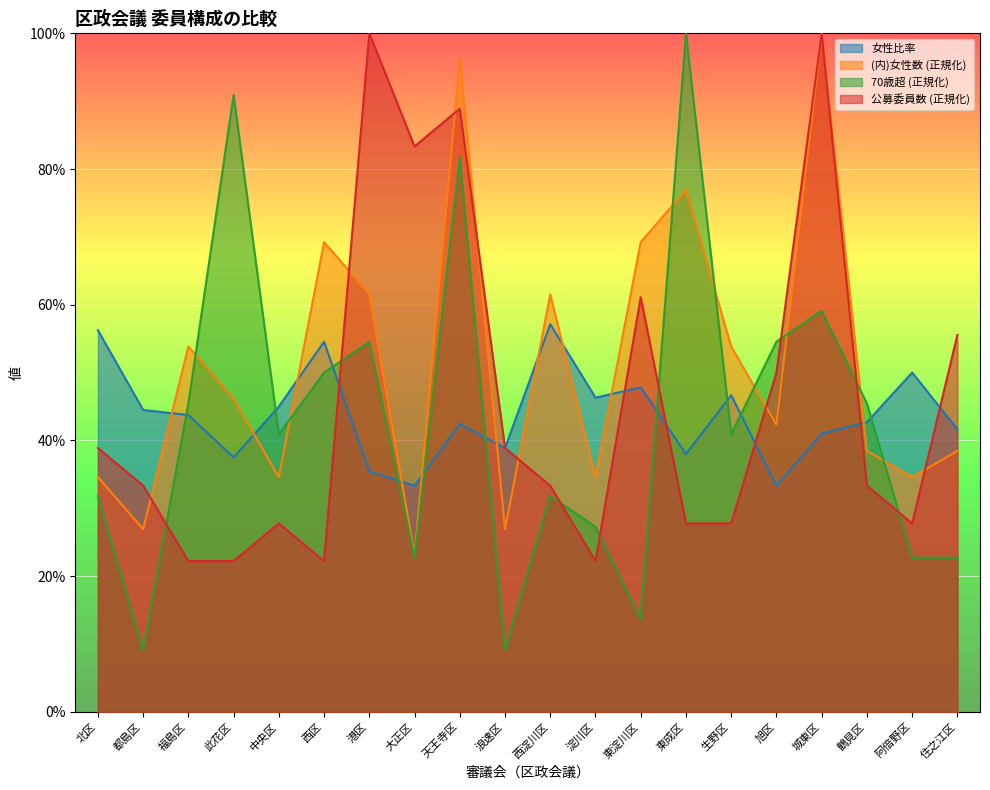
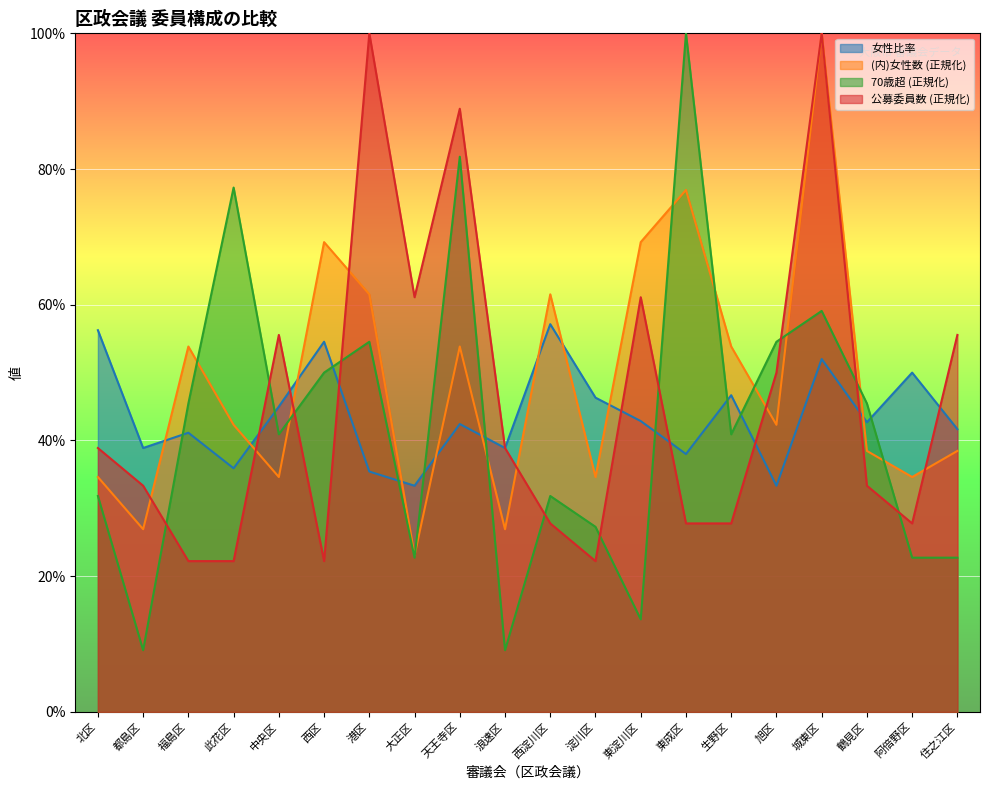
女性比率, 都島区: 44% -> 39%
女性比率, 福島区: 44% -> 41%
女性比率, 此花区: 38% -> 36%
(内)女性数 (正規化), 此花区: 46% -> 42%
70歳超 (正規化), 此花区: 91% -> 77%
公募委員数 (正規化), 中央区: 28% -> 56%
公募委員数 (正規化), 大正区: 83% -> 61%
(内)女性数 (正規化), 天王寺区: 96% -> 54%
公募委員数 (正規化), 西淀川区: 33% -> 28%
女性比率, 東淀川区: 48% -> 43%
女性比率, 城東区: 41% -> 52%
